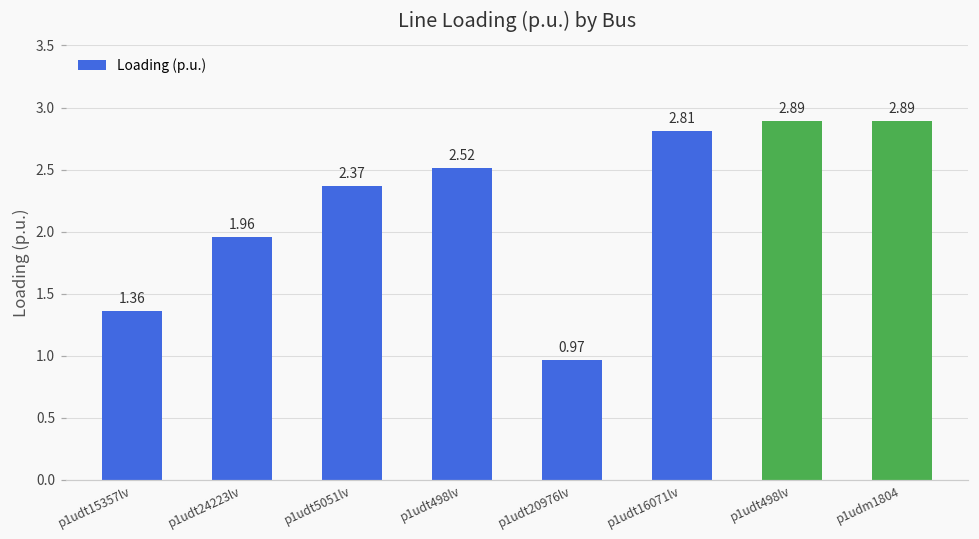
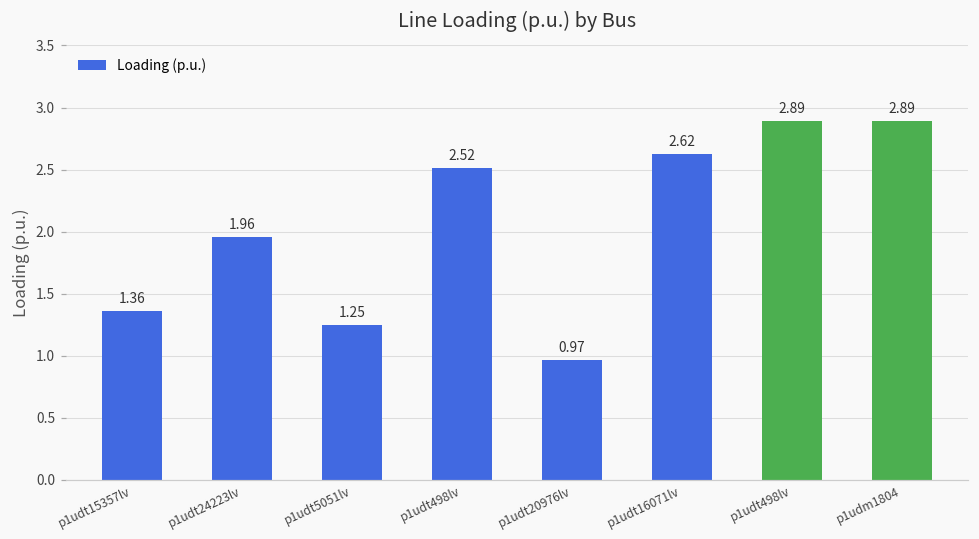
p1udt5051lv: 2.37 -> 1.25
p1udt16071lv: 2.81 -> 2.62
